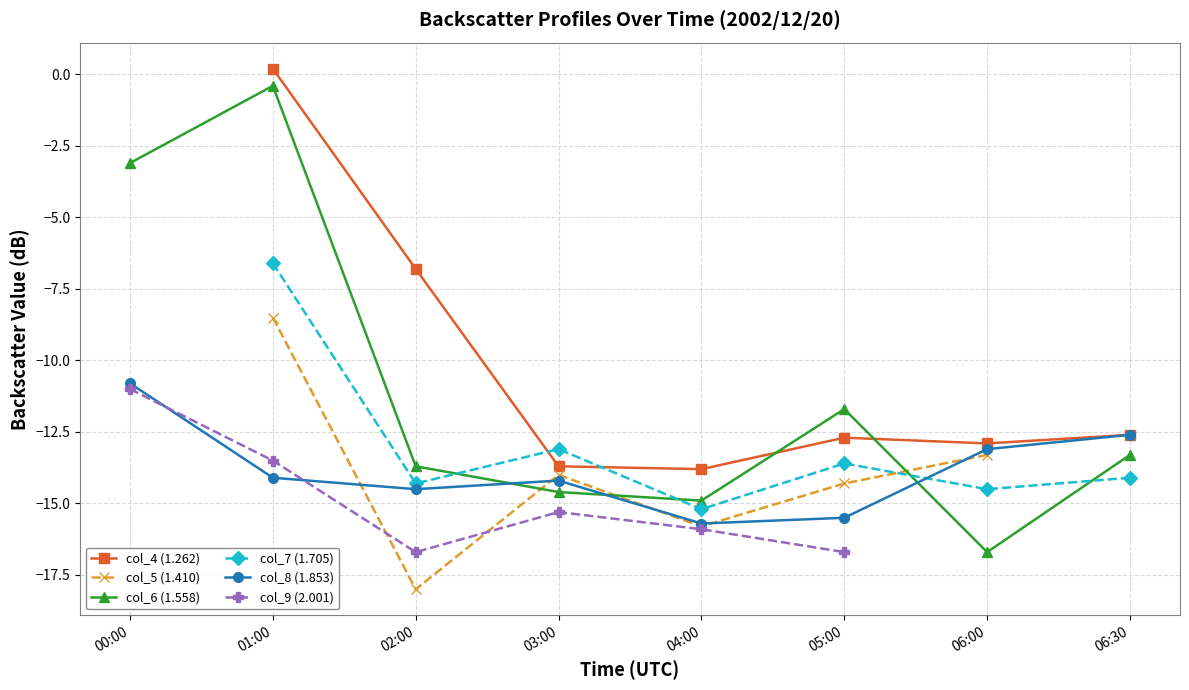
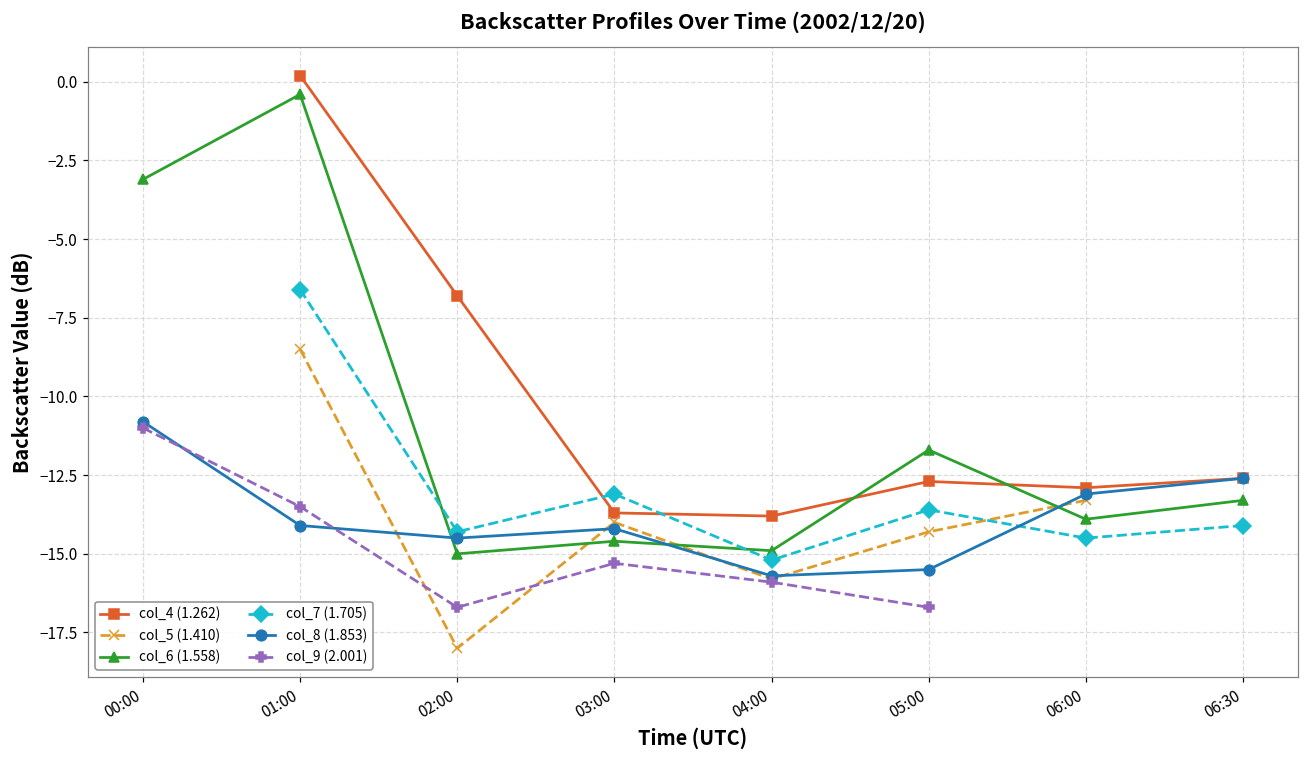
col_6 (1.558), 02:00: -13.7 -> -15.0
col_6 (1.558), 06:00: -16.7 -> -13.9
